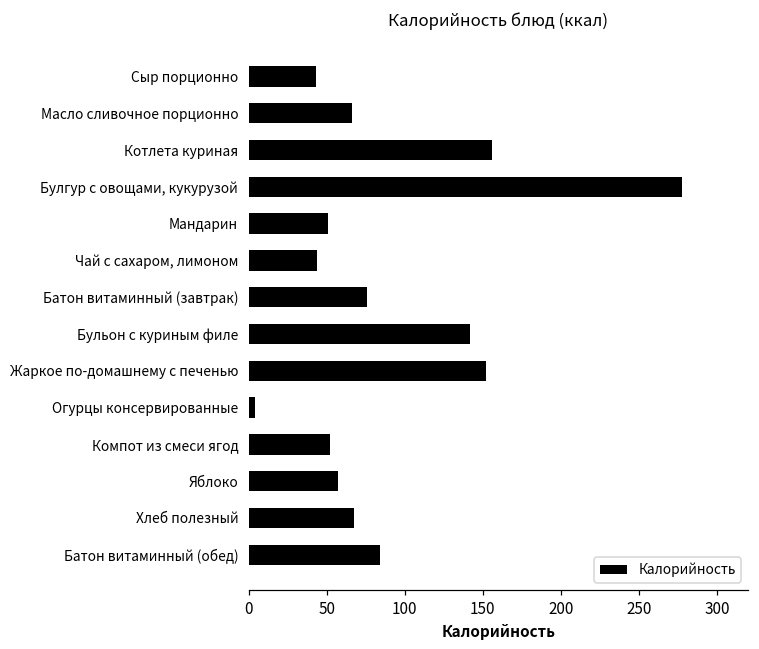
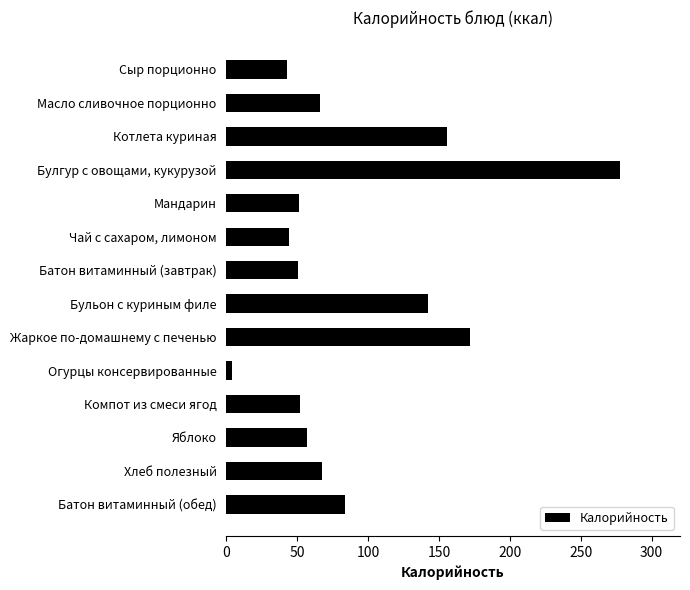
Батон витаминный (завтрак): 76 -> 50
Жаркое по-домашнему с печенью: 152 -> 172
